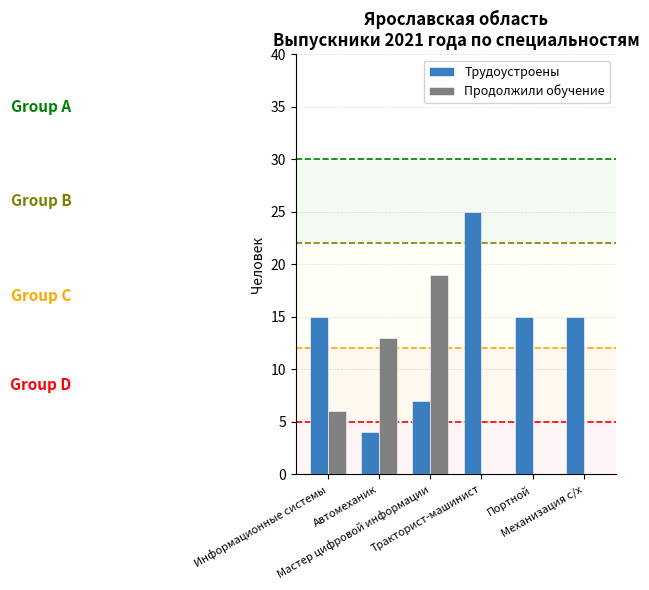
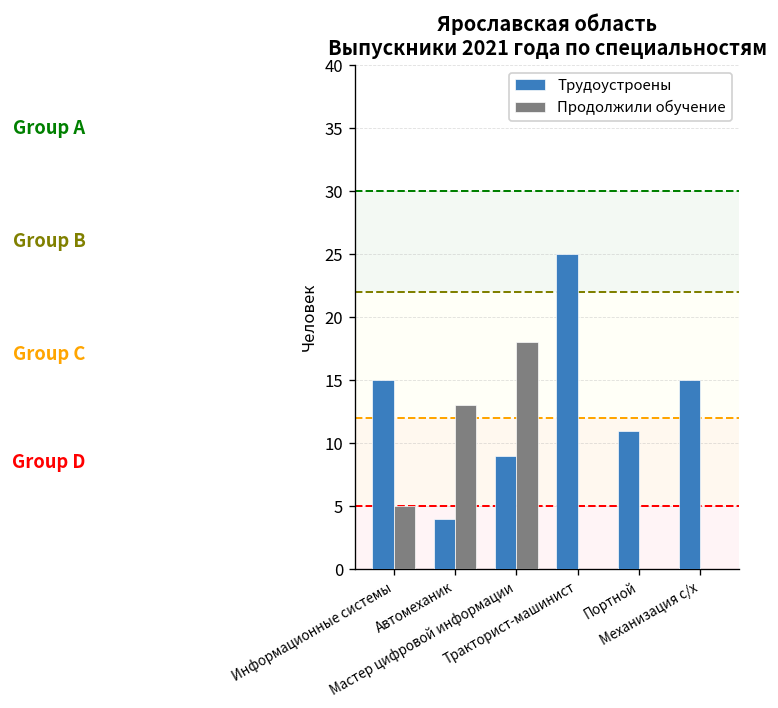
Продолжили обучение, Информационные системы: 6 -> 5
Трудоустроены, Мастер цифровой информации: 7 -> 9
Продолжили обучение, Мастер цифровой информации: 19 -> 18
Трудоустроены, Портной: 15 -> 11
